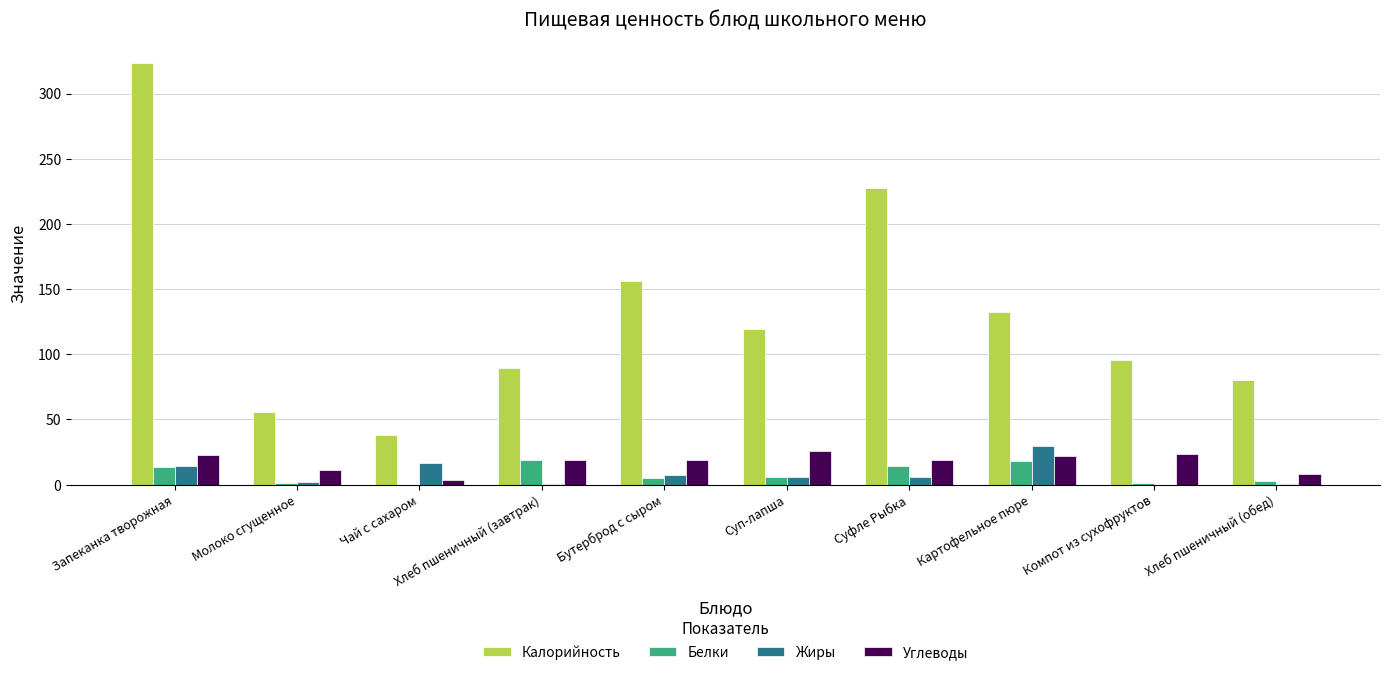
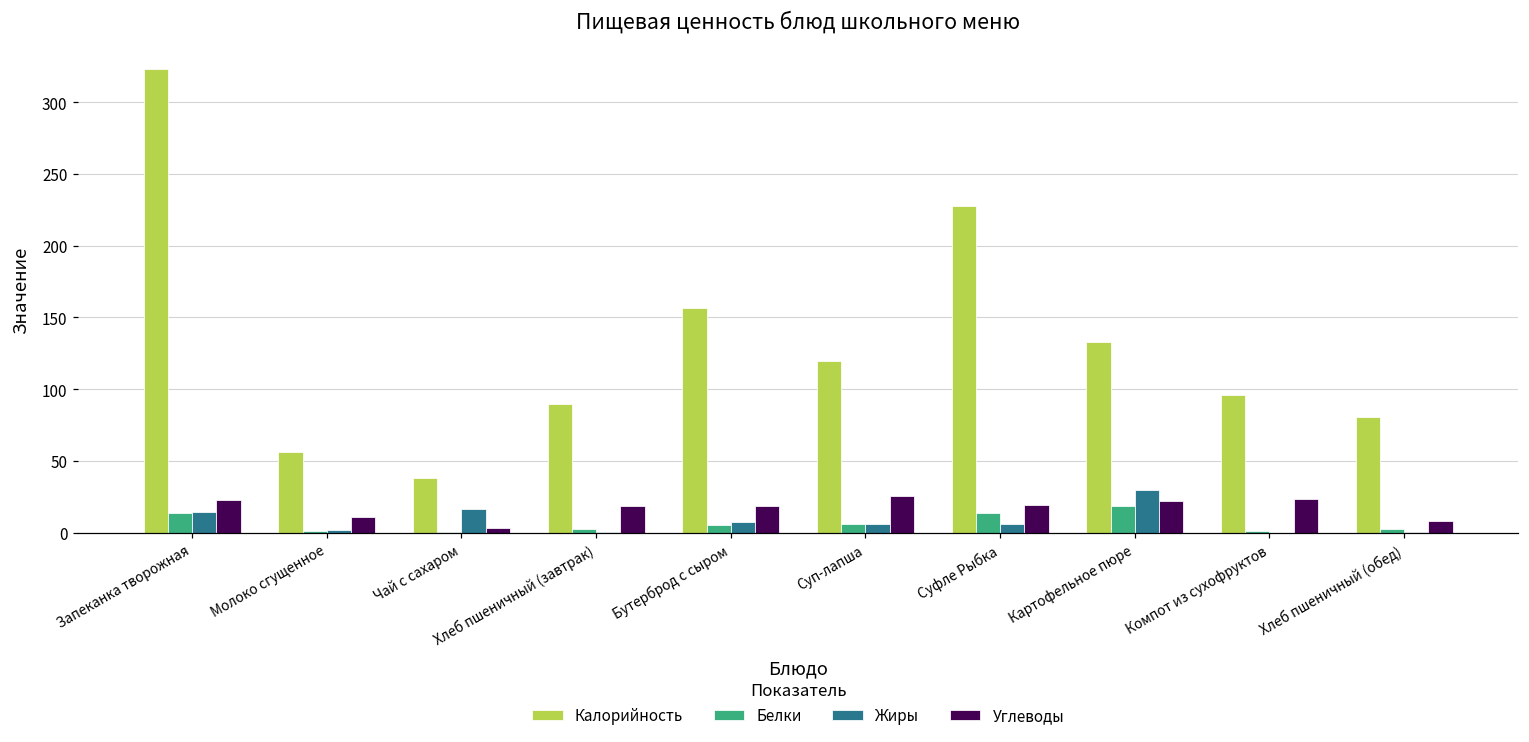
Белки, Хлеб пшеничный (завтрак): 19 -> 3
